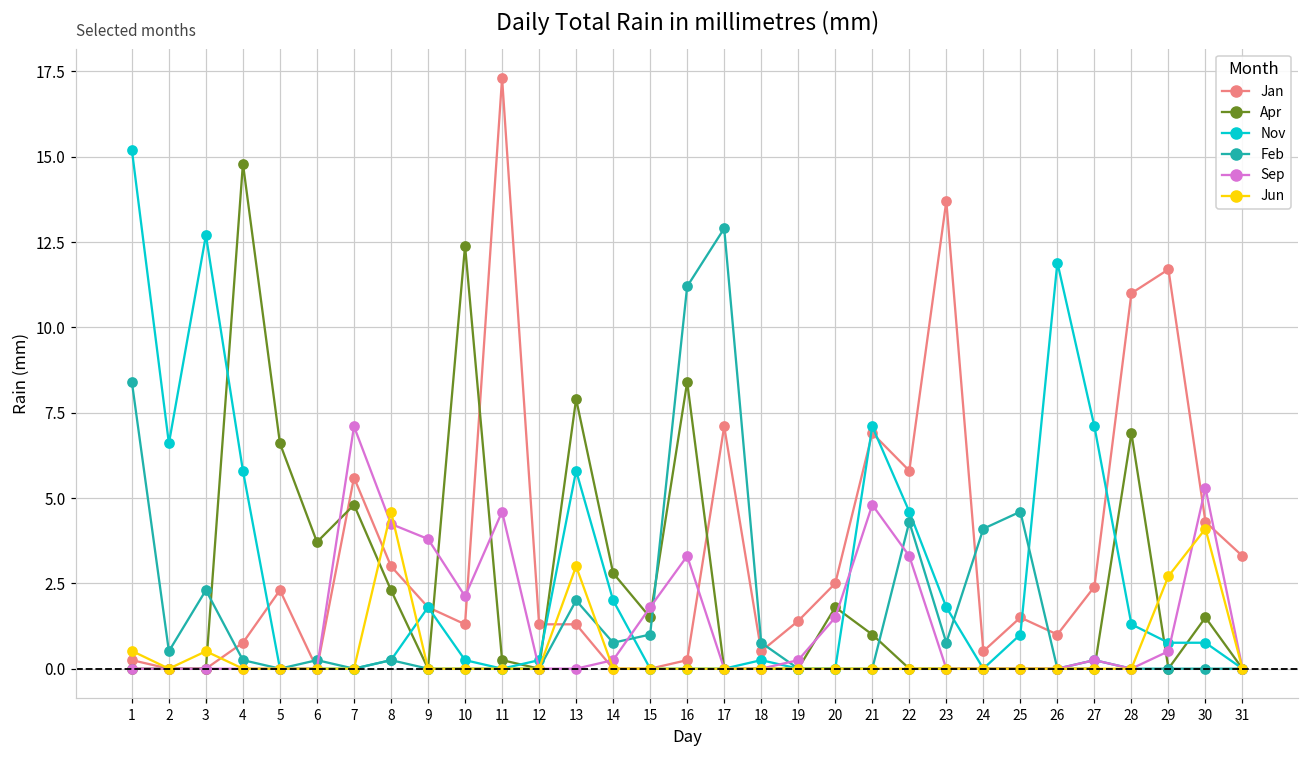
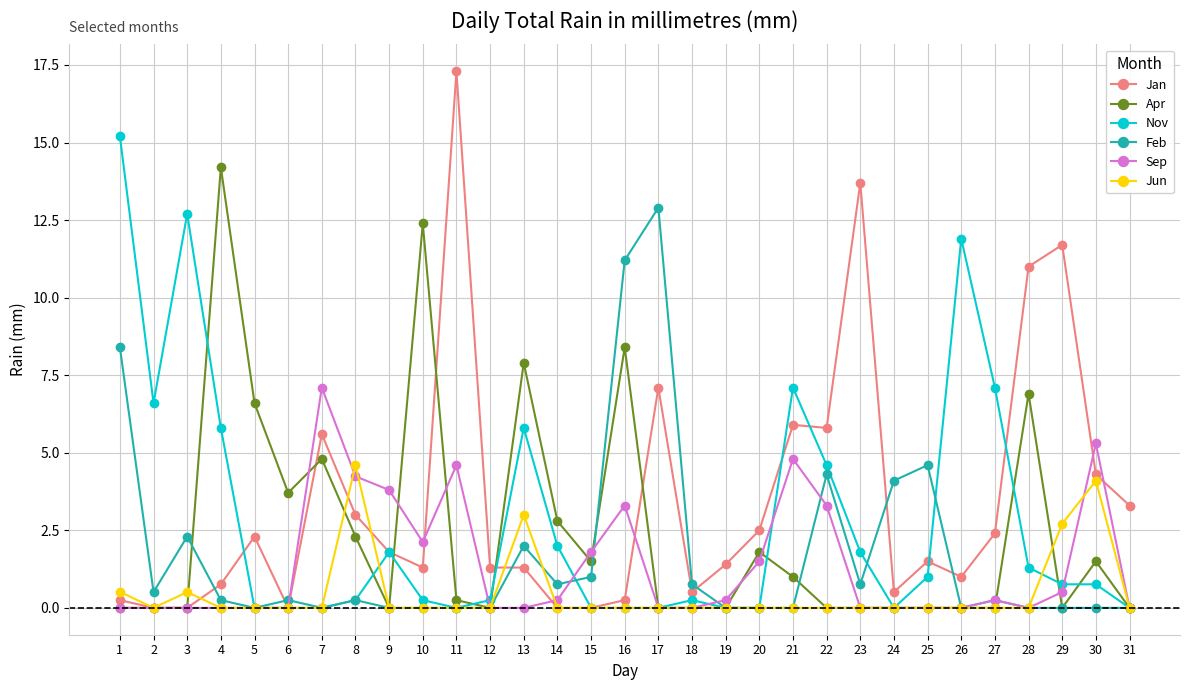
Apr, 4: 14.8 -> 14.2
Jan, 21: 6.9 -> 5.9
